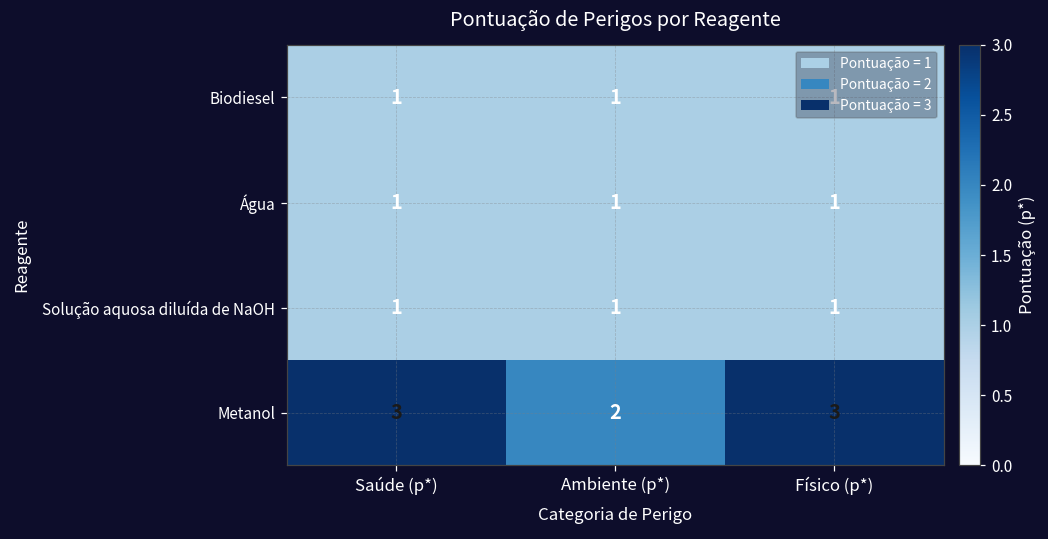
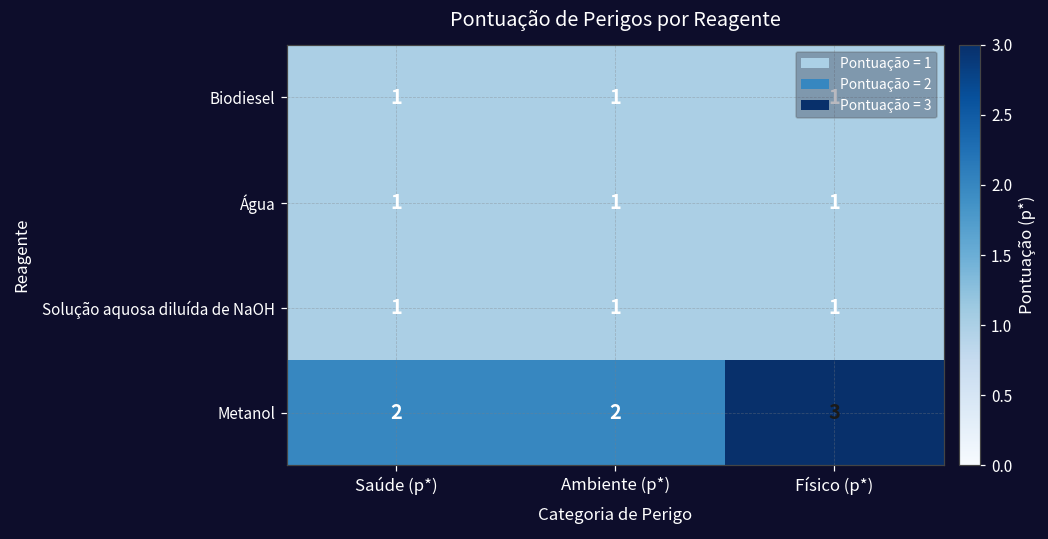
Metanol, Saúde (p*): 3 -> 2
